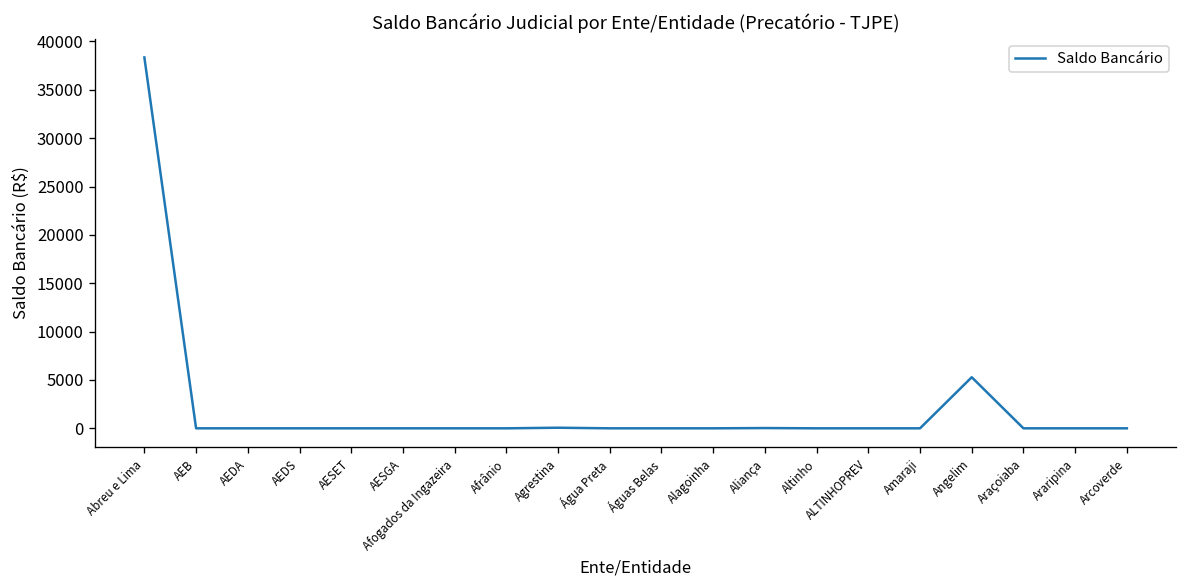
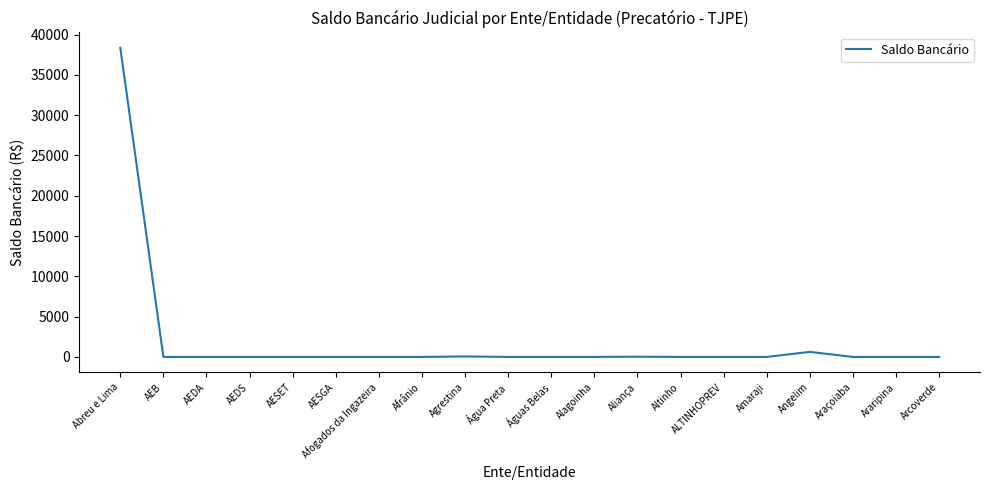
Angelim: 5000 -> 1000
